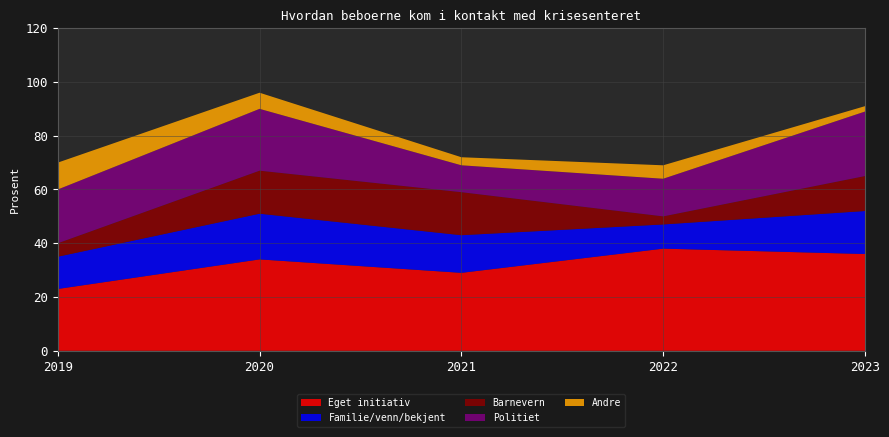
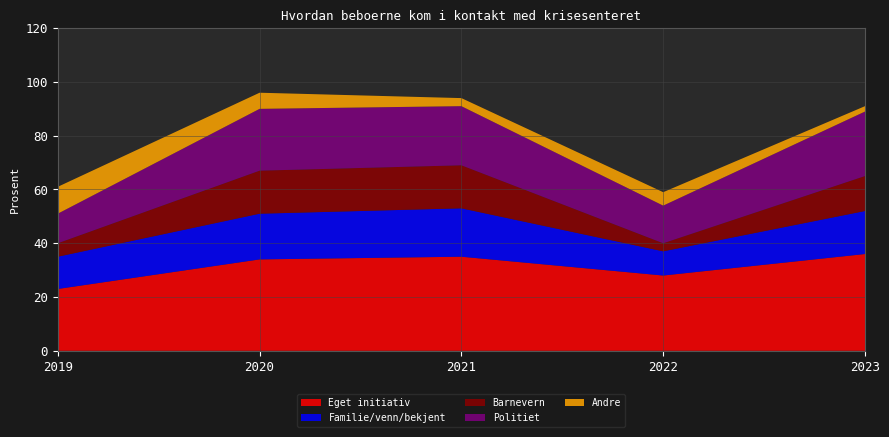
Politiet, 2019: 20 -> 11
Eget initiativ, 2021: 29 -> 35
Familie/venn/bekjent, 2021: 14 -> 18
Politiet, 2021: 10 -> 22
Eget initiativ, 2022: 38 -> 28
